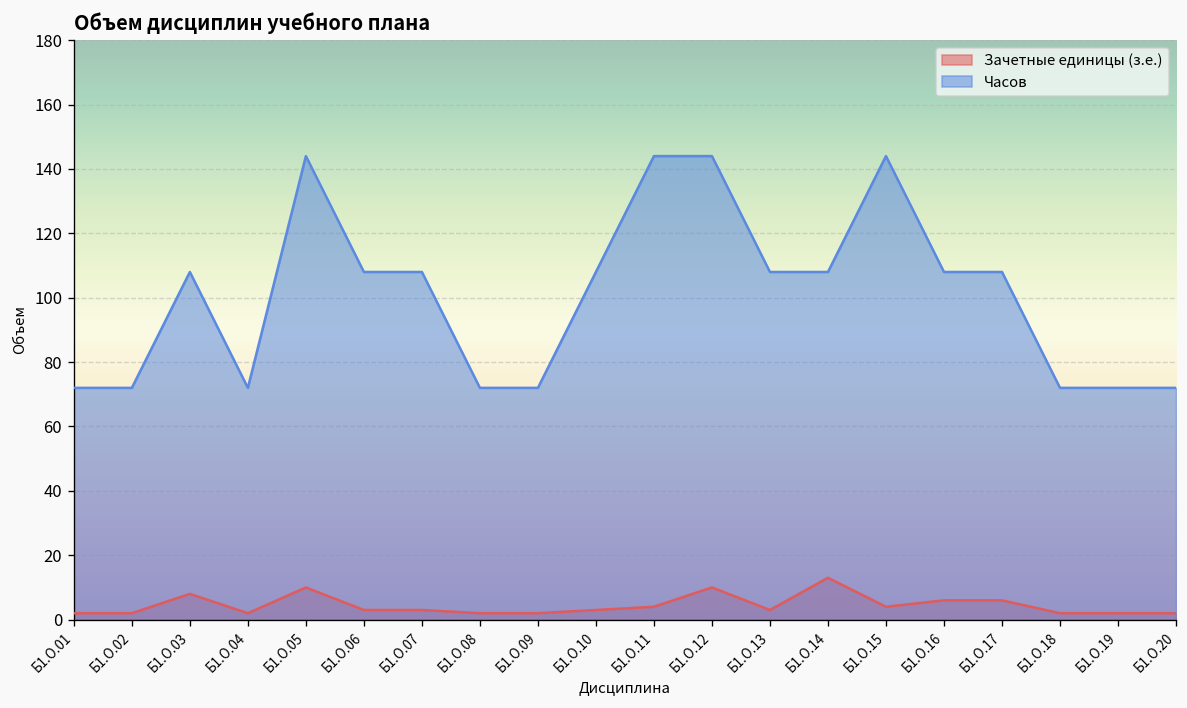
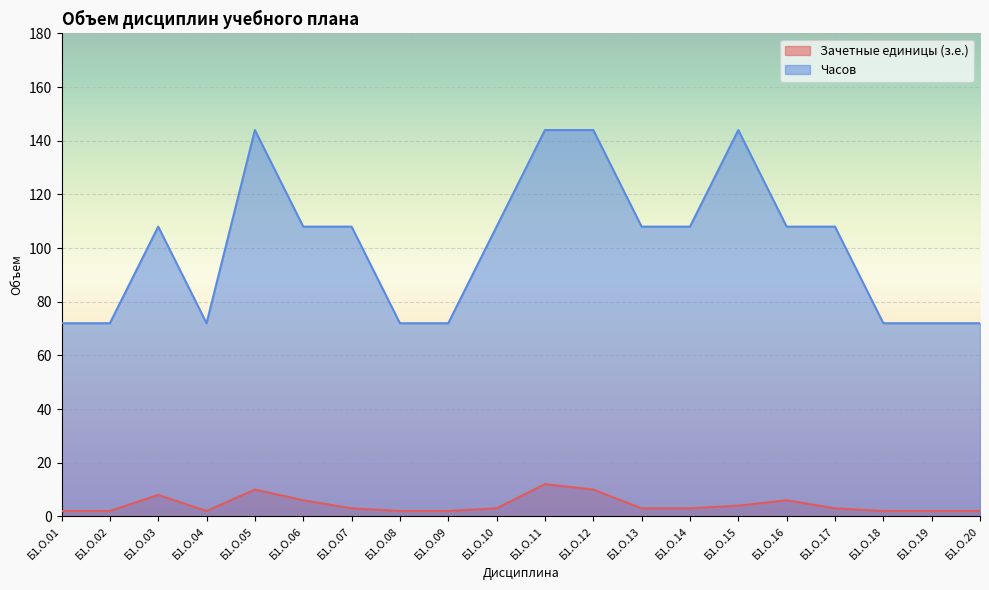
Зачетные единицы (з.е.), Б1.О.06: 3 -> 6
Зачетные единицы (з.е.), Б1.О.11: 4 -> 12
Зачетные единицы (з.е.), Б1.О.14: 13 -> 3
Зачетные единицы (з.е.), Б1.О.17: 6 -> 3
